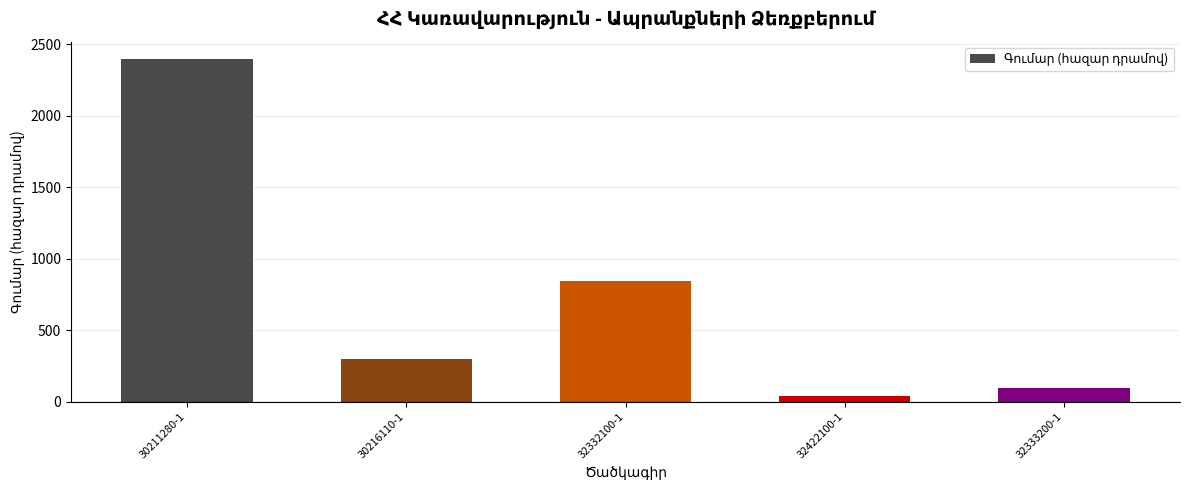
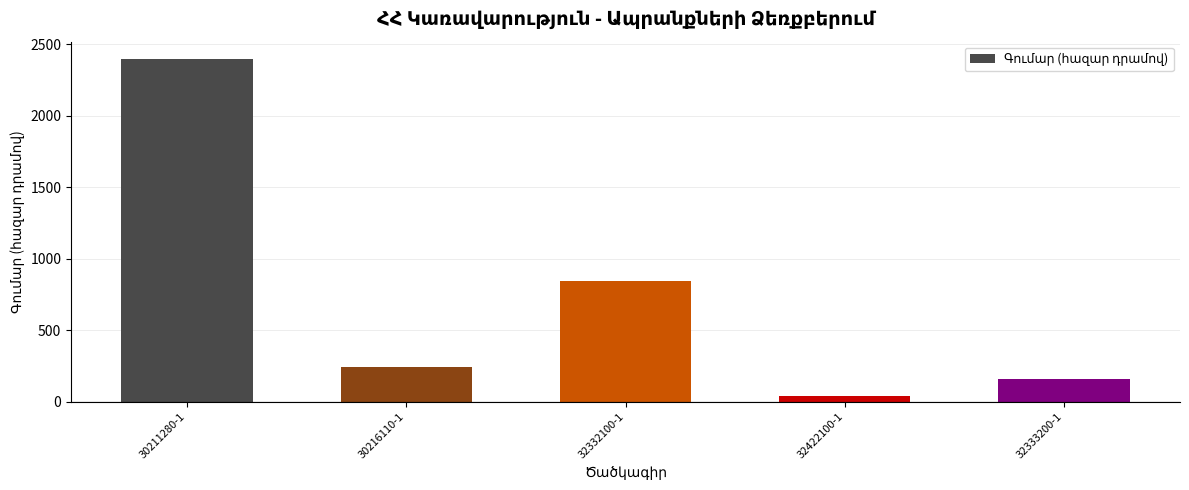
30216110-1: 300 -> 240
32333200-1: 100 -> 160
